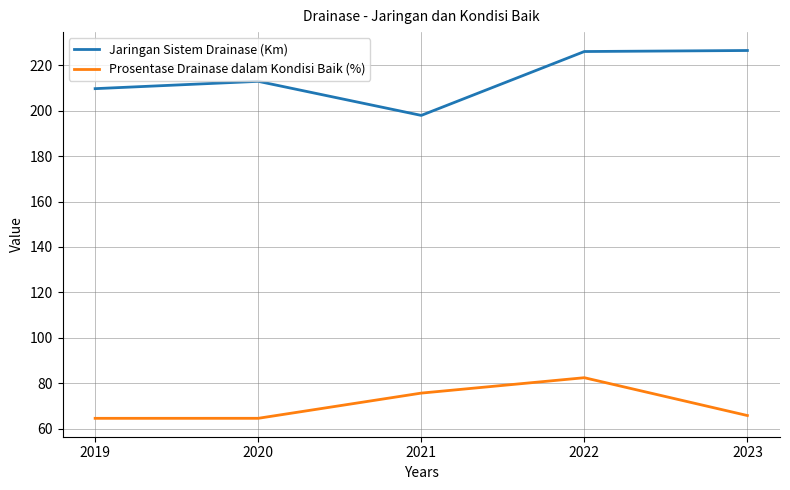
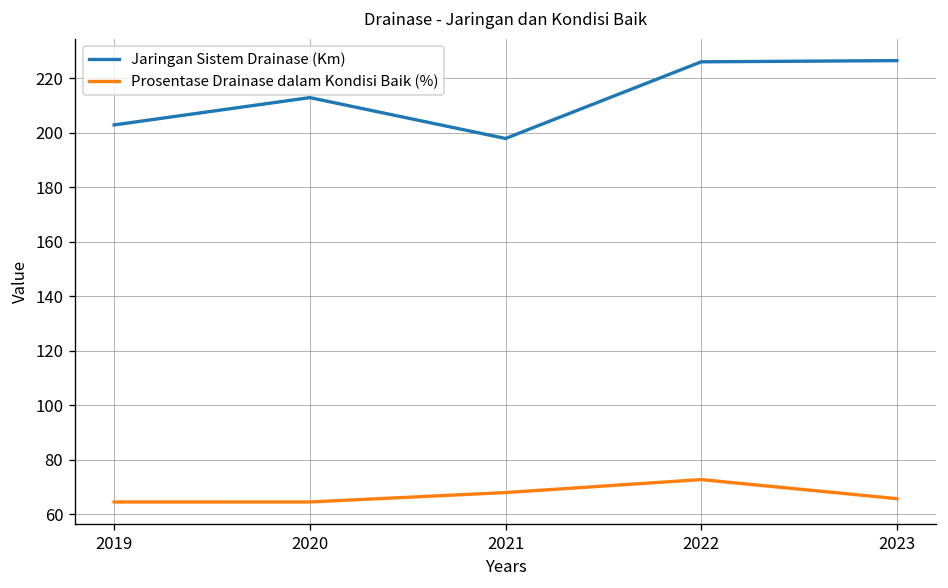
Jaringan Sistem Drainase (Km), 2019: 210 -> 203
Prosentase Drainase dalam Kondisi Baik (%), 2021: 76 -> 68
Prosentase Drainase dalam Kondisi Baik (%), 2022: 82 -> 73
